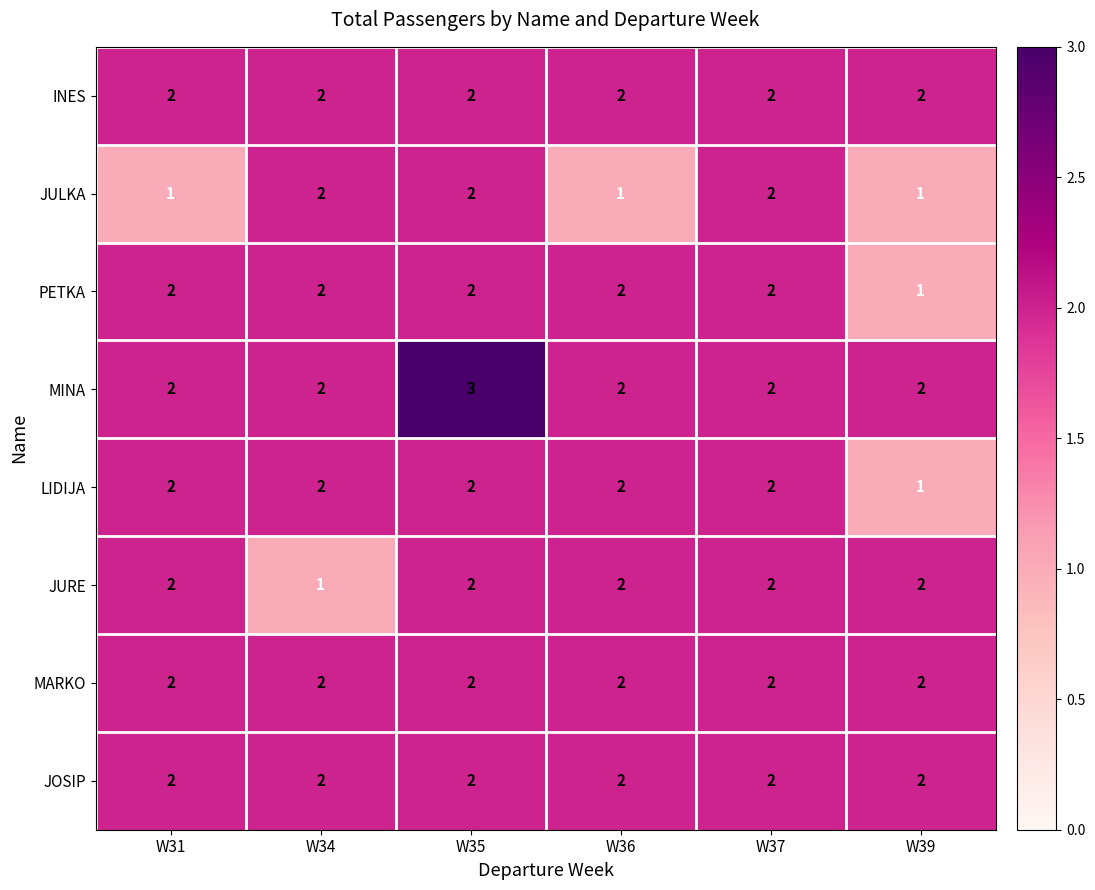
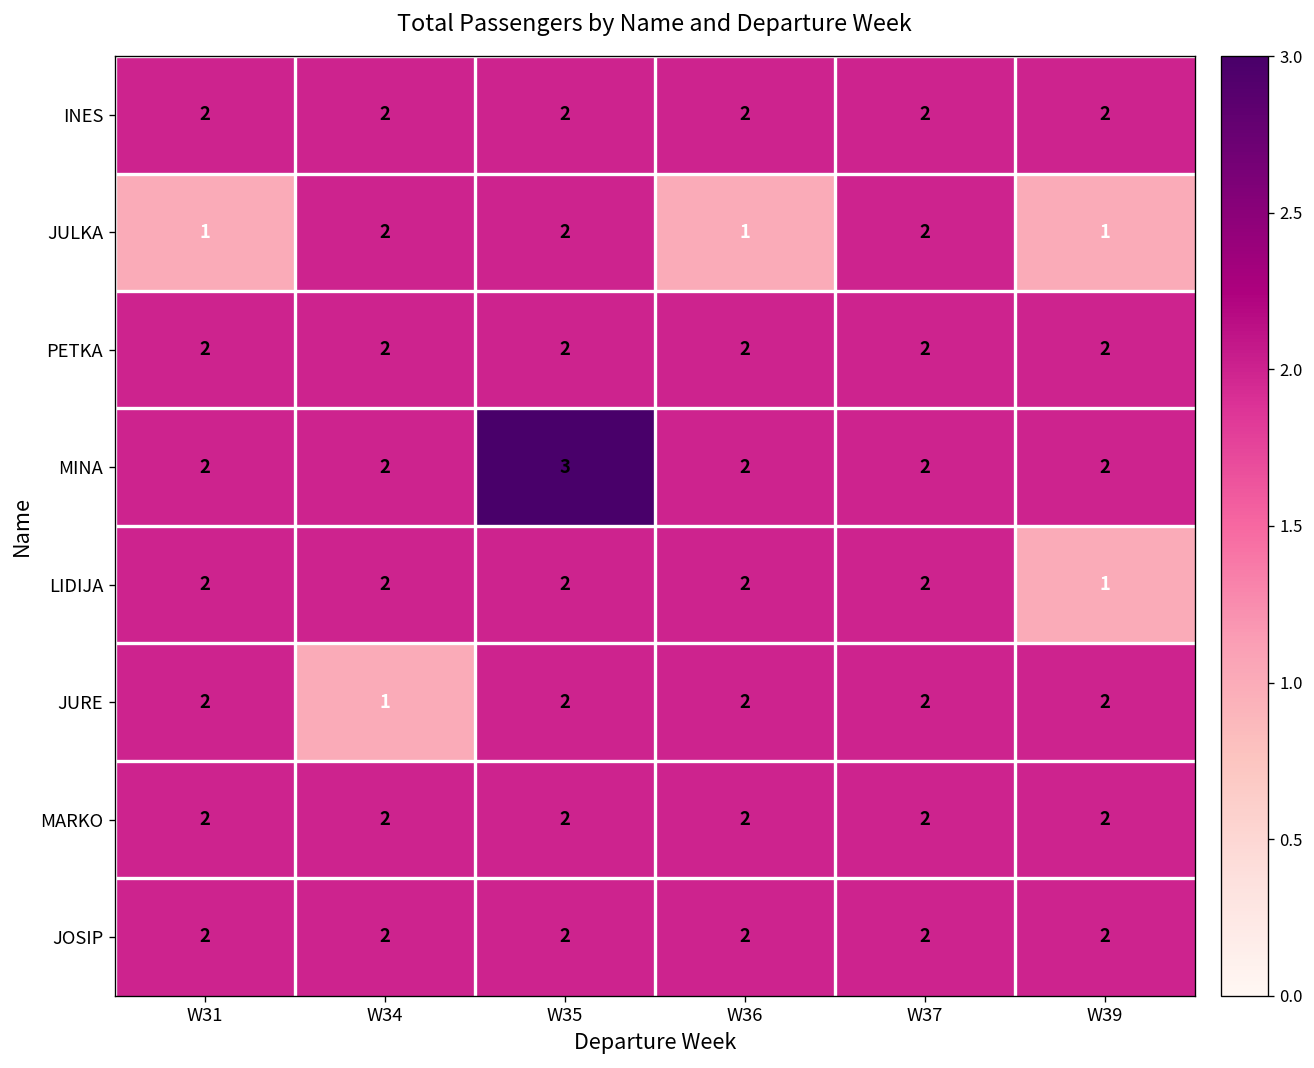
PETKA, W39: 1 -> 2
